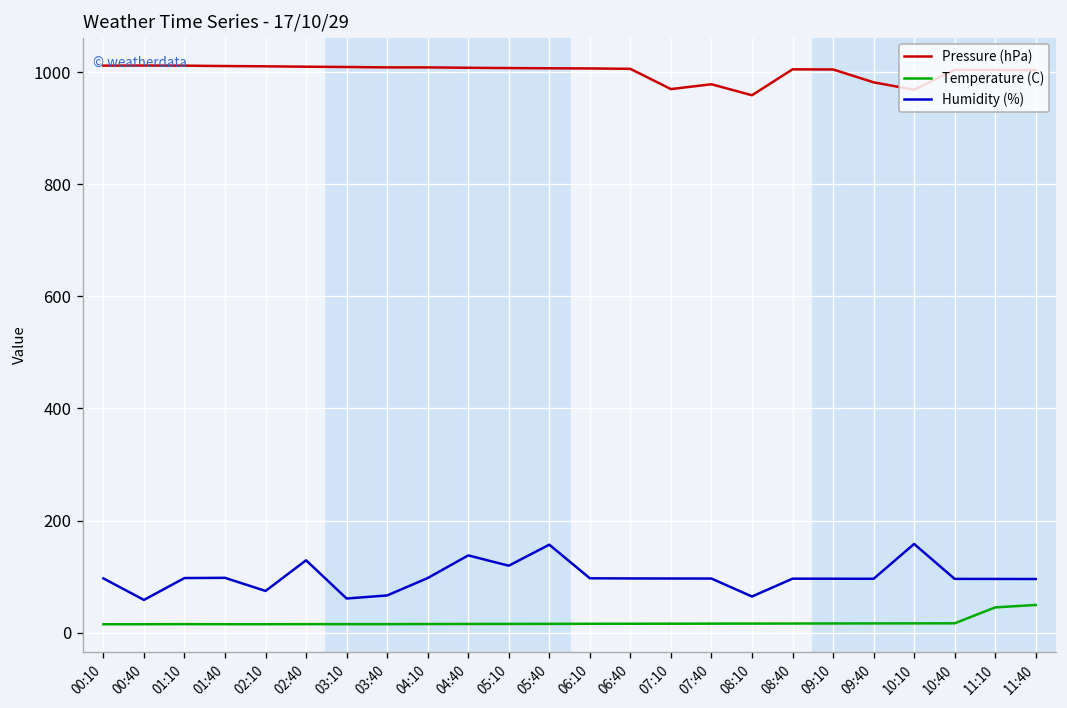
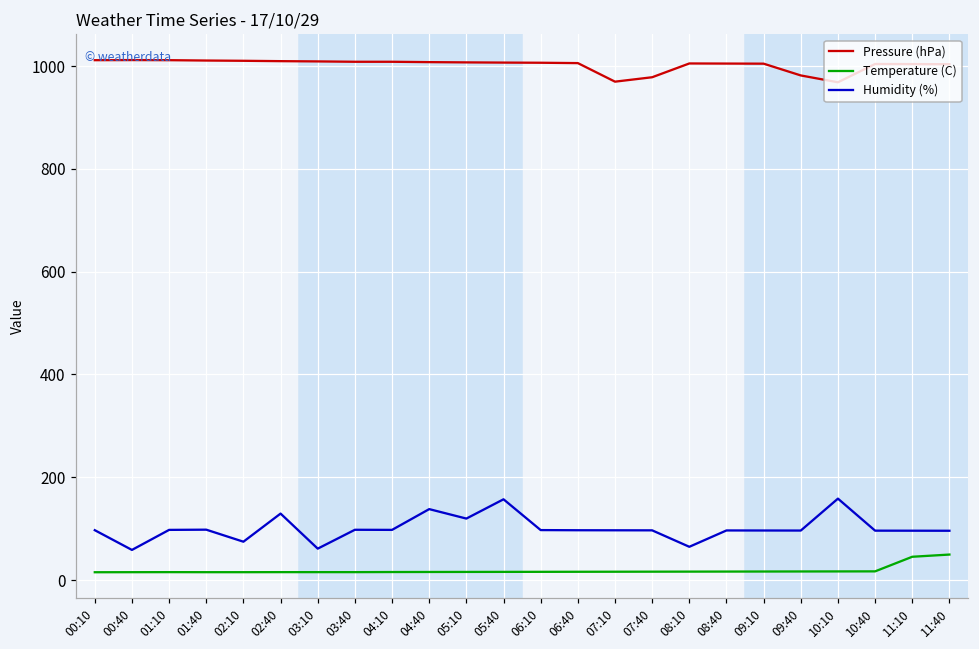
Humidity (%), 03:40: 70 -> 100
Pressure (hPa), 08:10: 960 -> 1010
